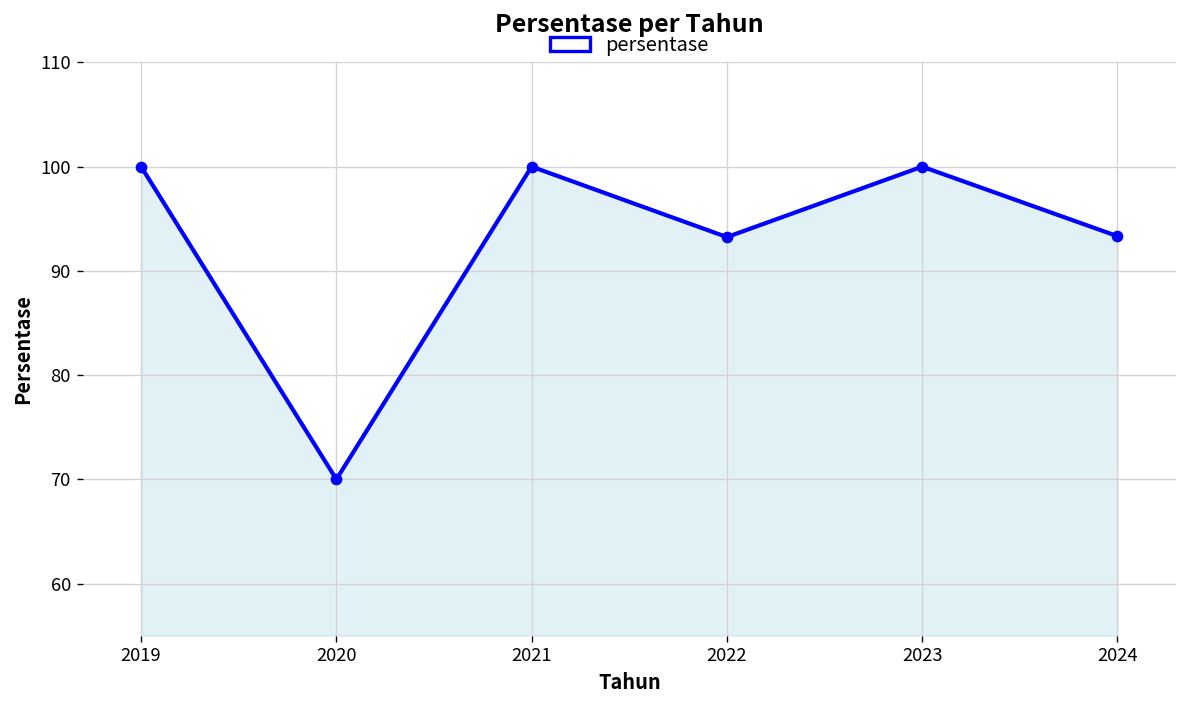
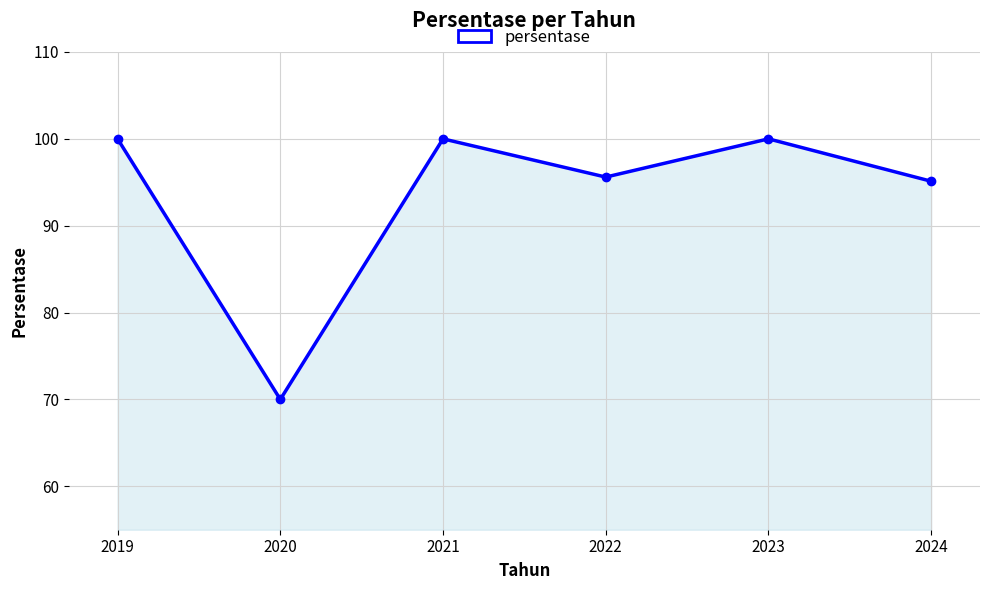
2022: 93 -> 96
2024: 93 -> 95
